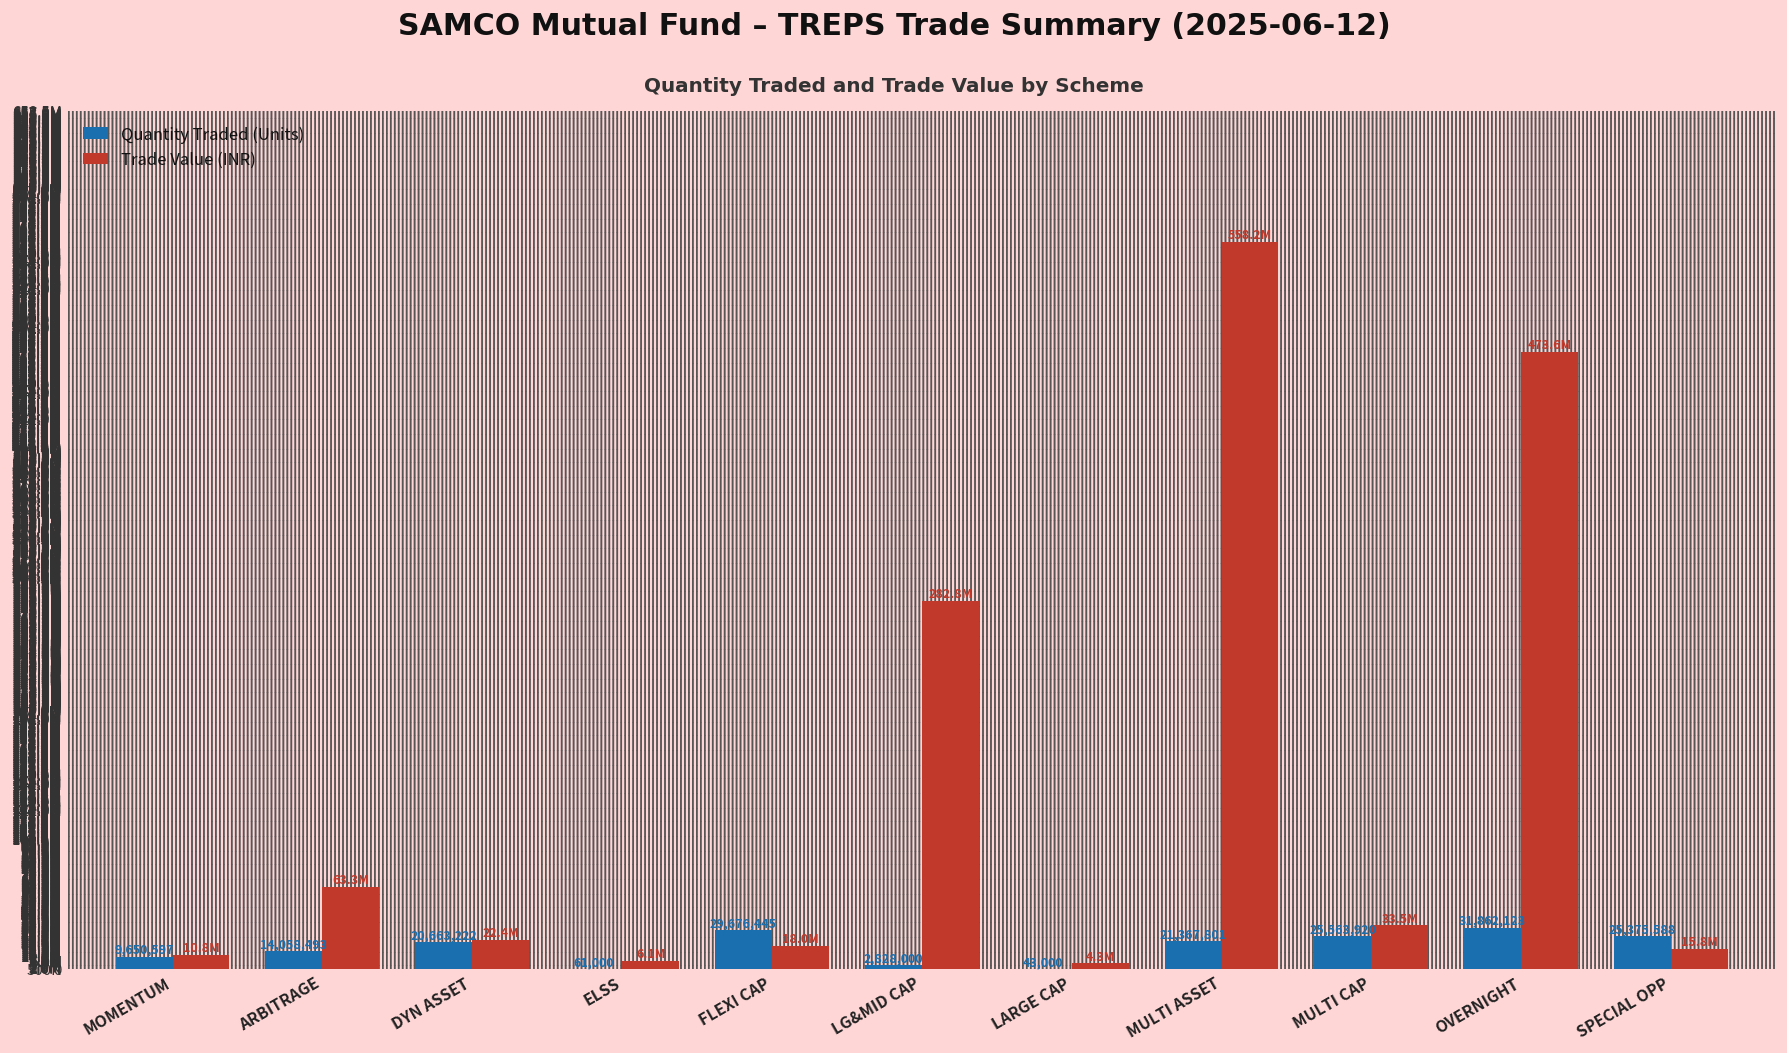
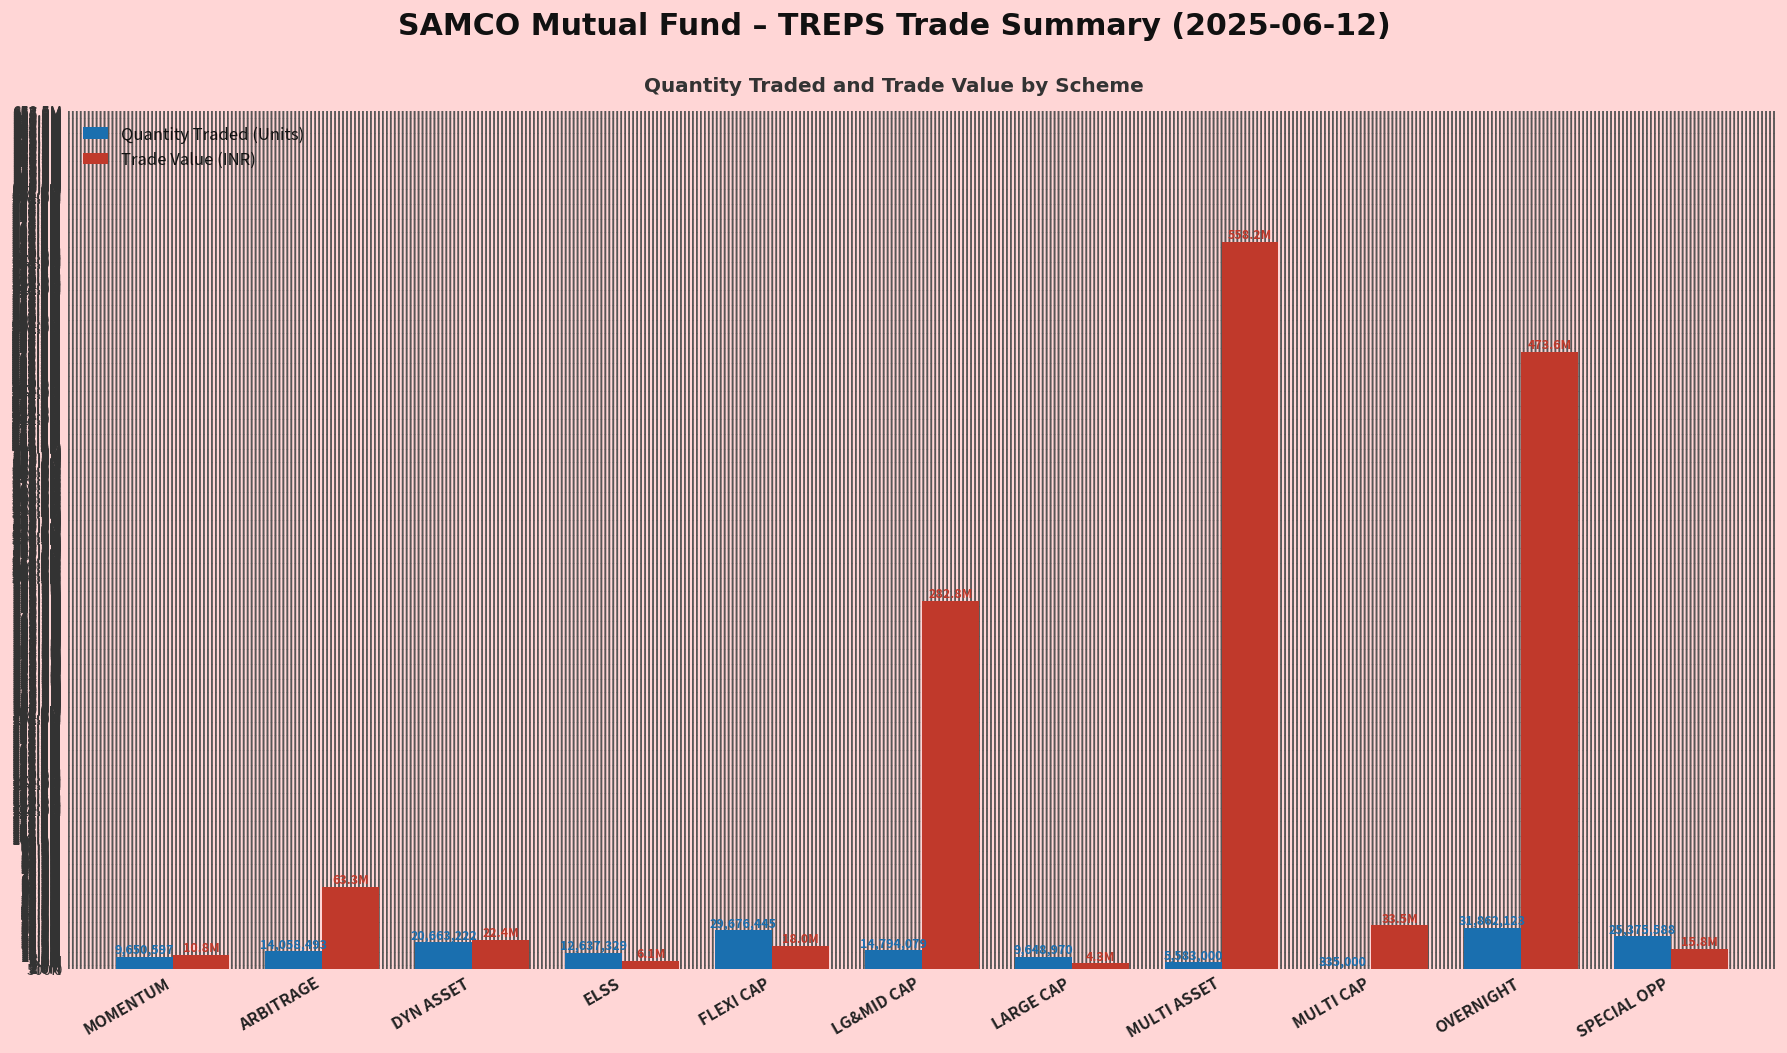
Quantity Traded (Units), ELSS: 61,000 -> 12,637,329
Quantity Traded (Units), LG&MID CAP: 2,828,000 -> 14,794,079
Quantity Traded (Units), LARGE CAP: 43,000 -> 9,648,970
Quantity Traded (Units), MULTI ASSET: 21,367,801 -> 5,583,000
Quantity Traded (Units), MULTI CAP: 25,563,920 -> 335,000
